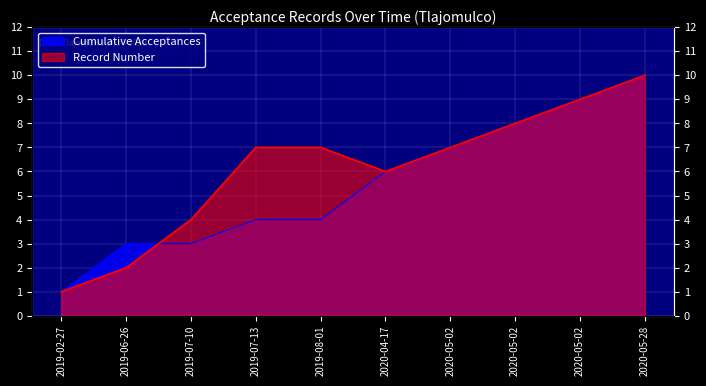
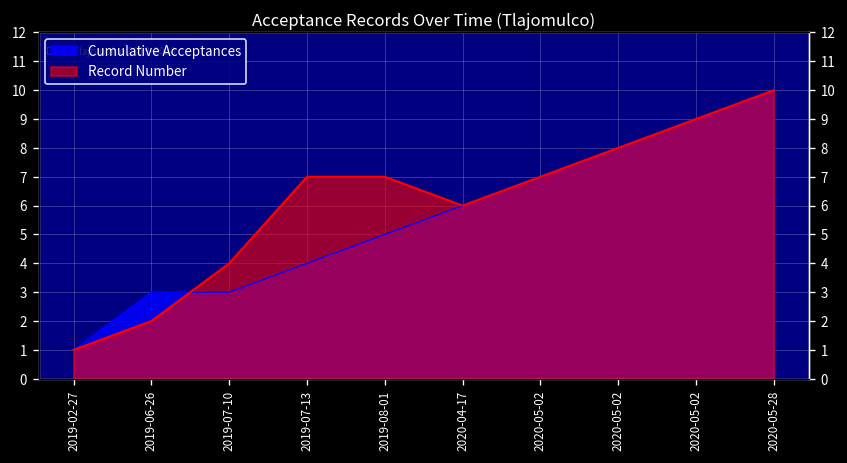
Cumulative Acceptances, 2019-08-01: 4 -> 5
